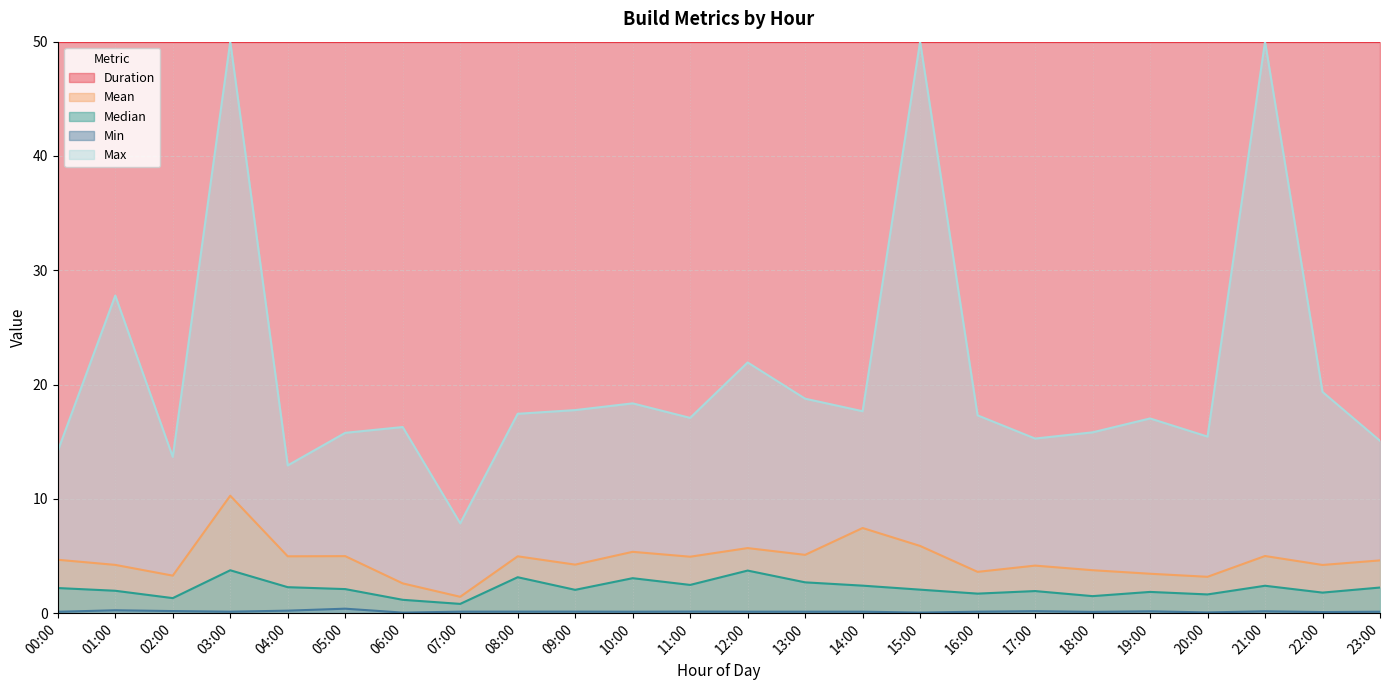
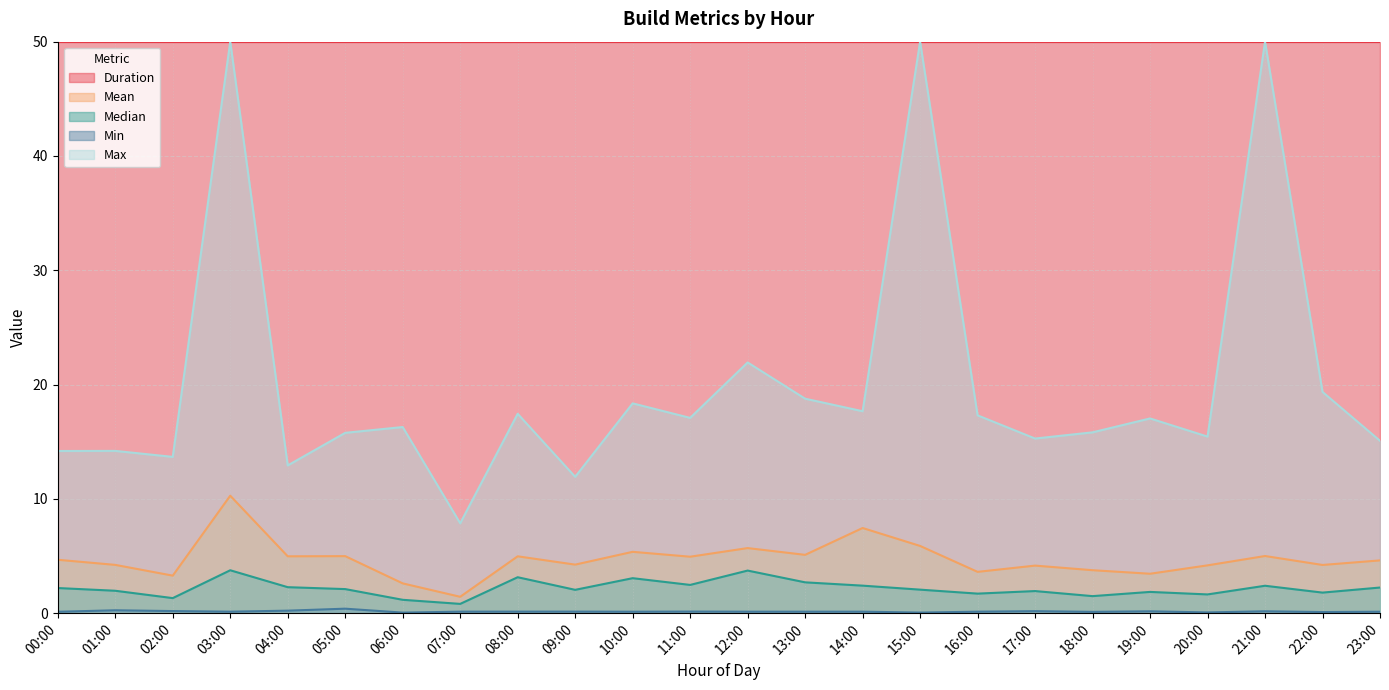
Max, 01:00: 27.8 -> 14.2
Max, 09:00: 17.8 -> 11.9
Mean, 20:00: 3.2 -> 4.2
